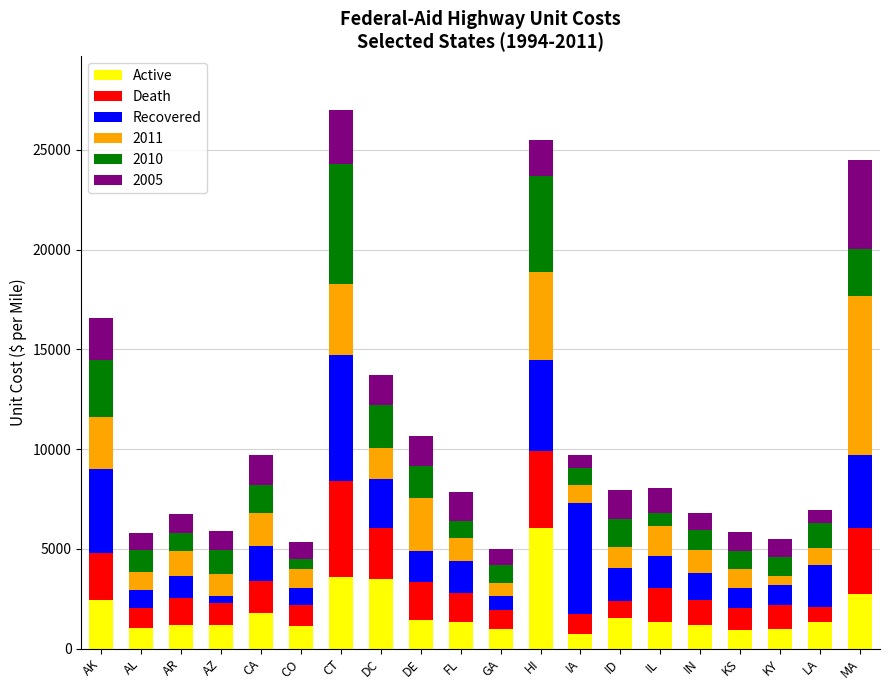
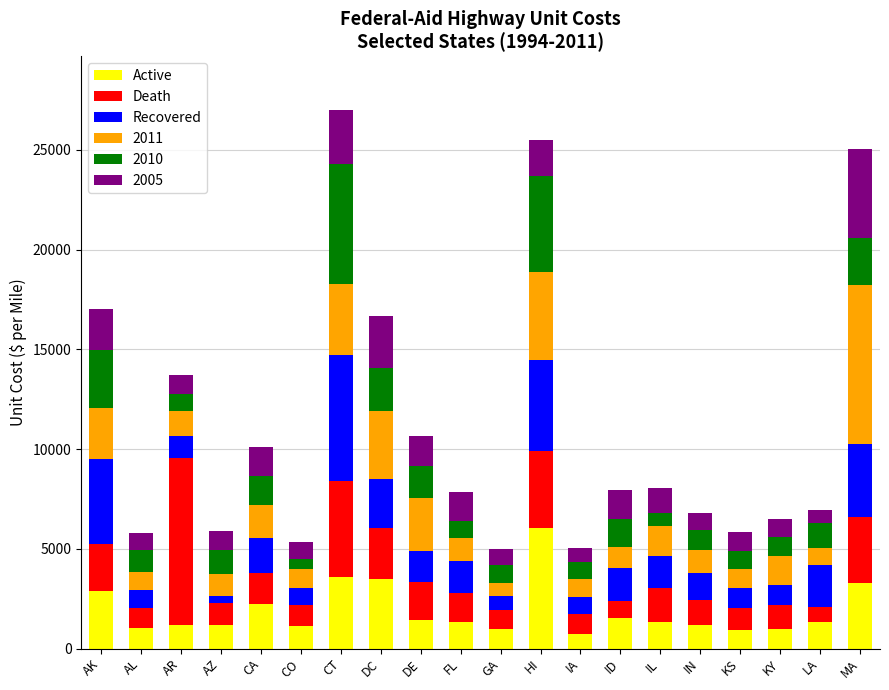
Active, AK: 2400 -> 2900
Death, AR: 1400 -> 8400
Active, CA: 1800 -> 2200
2011, DC: 1500 -> 3400
2005, DC: 1500 -> 2600
Recovered, IA: 5600 -> 900
2011, KY: 400 -> 1500
Active, MA: 2700 -> 3300
